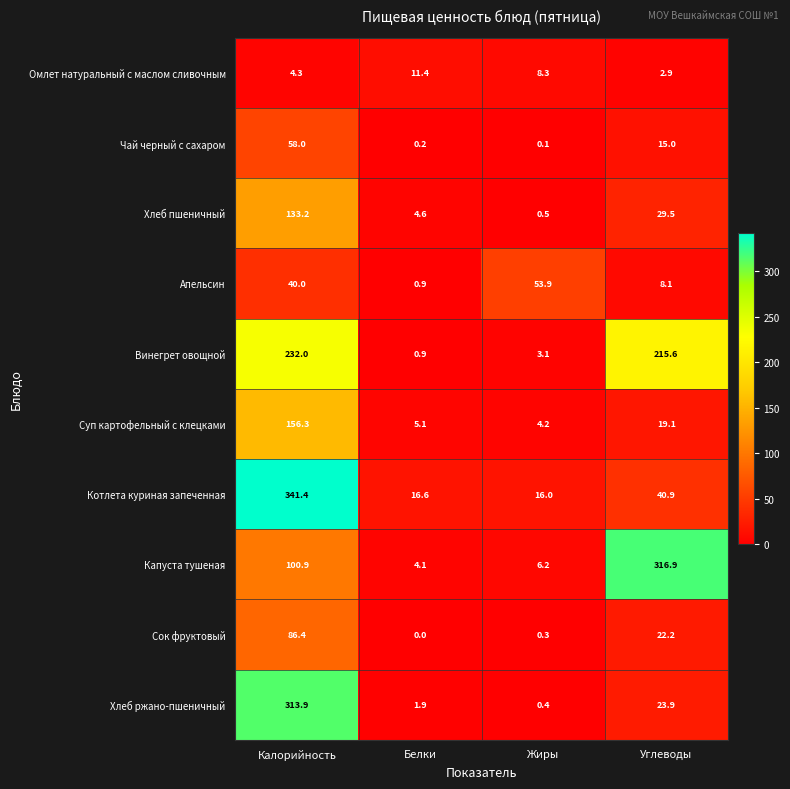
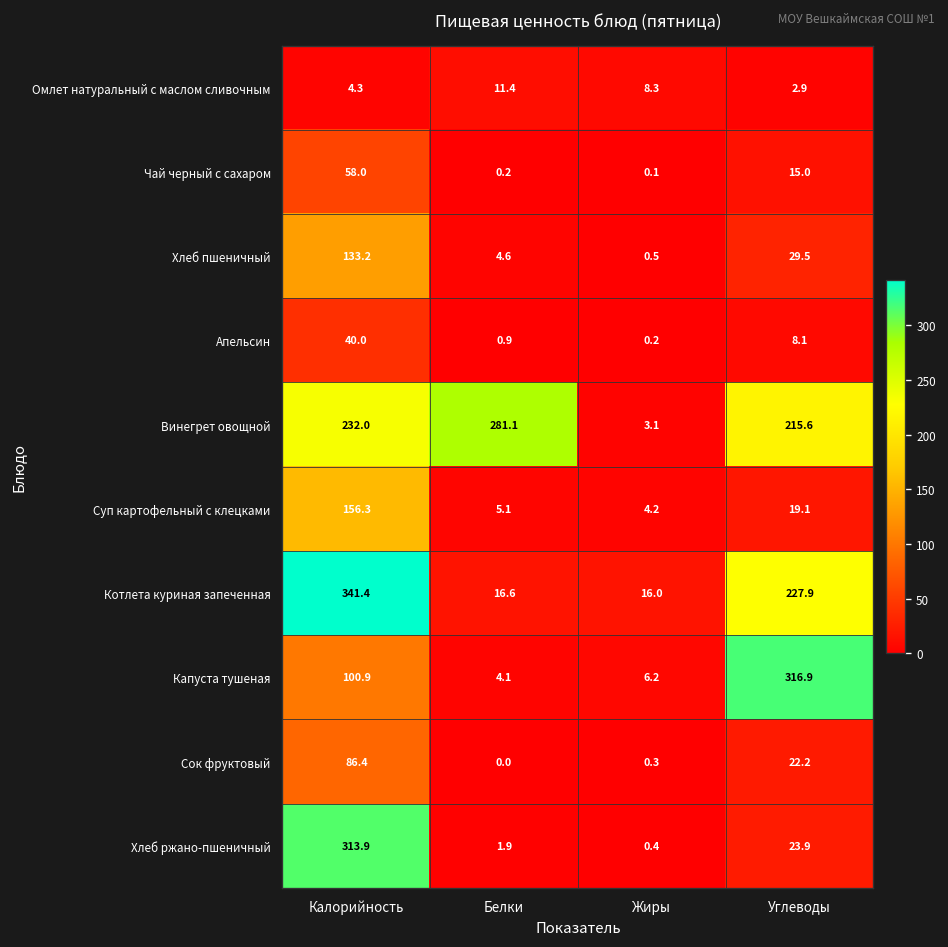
Апельсин, Жиры: 53.9 -> 0.2
Винегрет овощной, Белки: 0.9 -> 281.1
Котлета куриная запеченная, Углеводы: 40.9 -> 227.9
